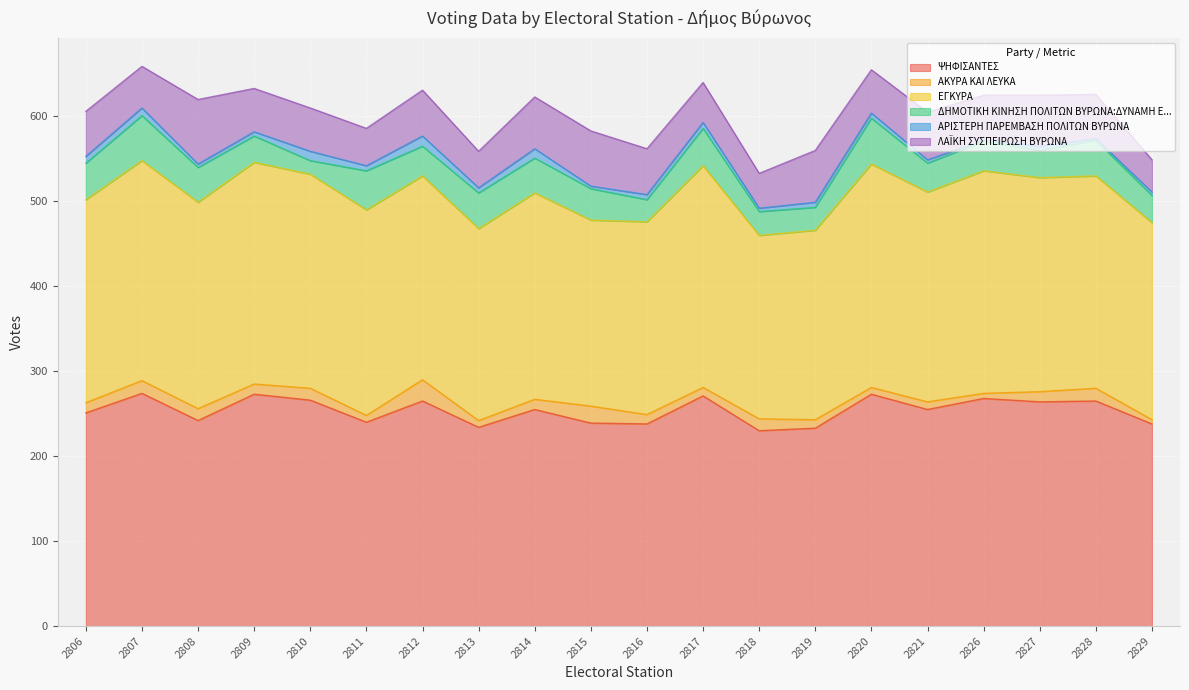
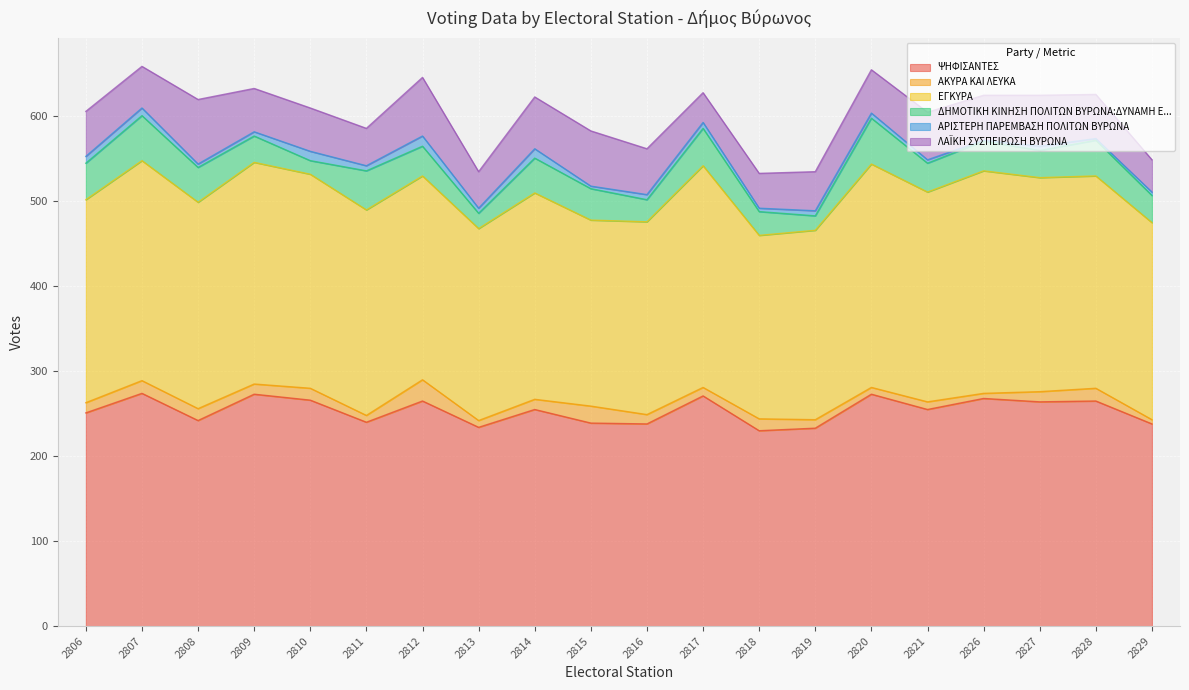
ΛΑΪΚΗ ΣΥΣΠΕΙΡΩΣΗ ΒΥΡΩΝΑ, 2812: 50 -> 70
ΔΗΜΟΤΙΚΗ ΚΙΝΗΣΗ ΠΟΛΙΤΩΝ ΒΥΡΩΝΑ:ΔΥΝΑΜΗ Ε..., 2813: 40 -> 20
ΛΑΪΚΗ ΣΥΣΠΕΙΡΩΣΗ ΒΥΡΩΝΑ, 2817: 50 -> 40
ΔΗΜΟΤΙΚΗ ΚΙΝΗΣΗ ΠΟΛΙΤΩΝ ΒΥΡΩΝΑ:ΔΥΝΑΜΗ Ε..., 2819: 30 -> 20
ΛΑΪΚΗ ΣΥΣΠΕΙΡΩΣΗ ΒΥΡΩΝΑ, 2819: 60 -> 50
